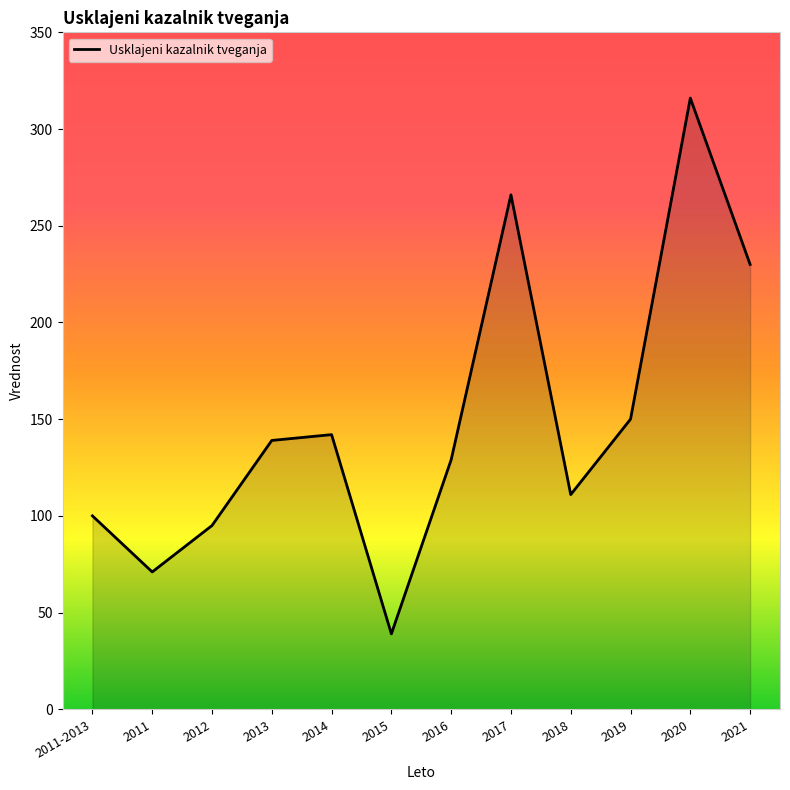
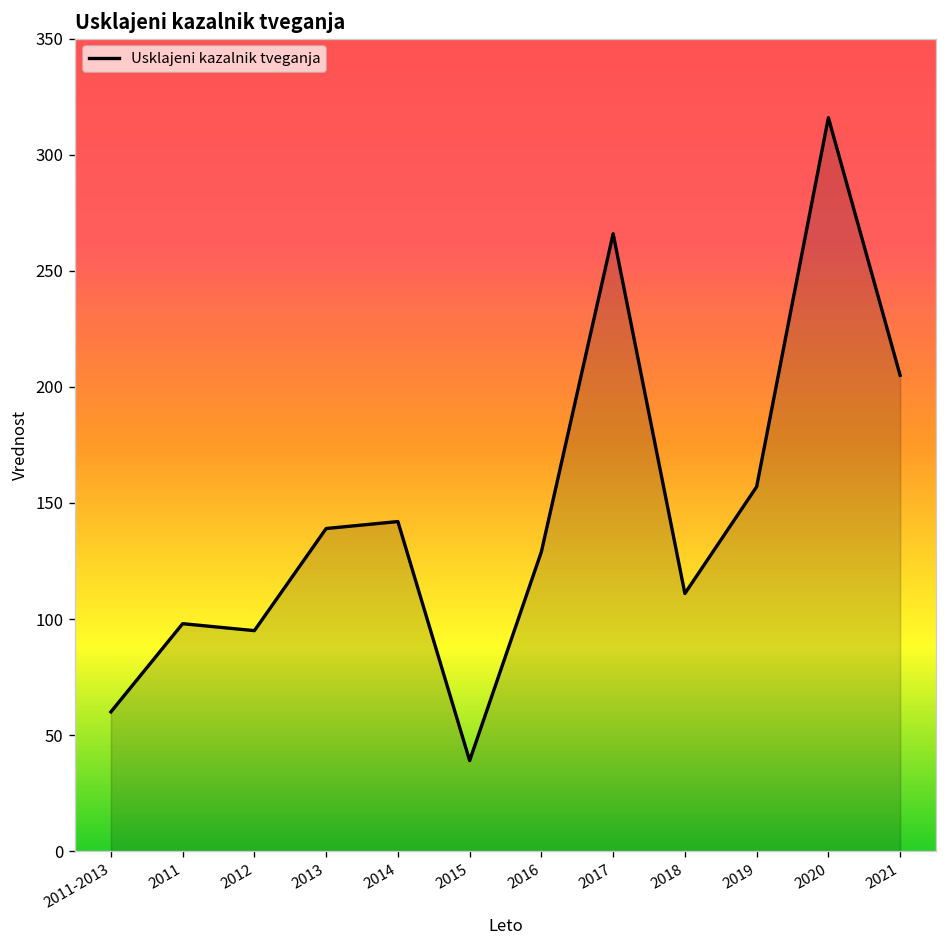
2011-2013: 100 -> 60
2011: 71 -> 98
2019: 150 -> 157
2021: 230 -> 205
